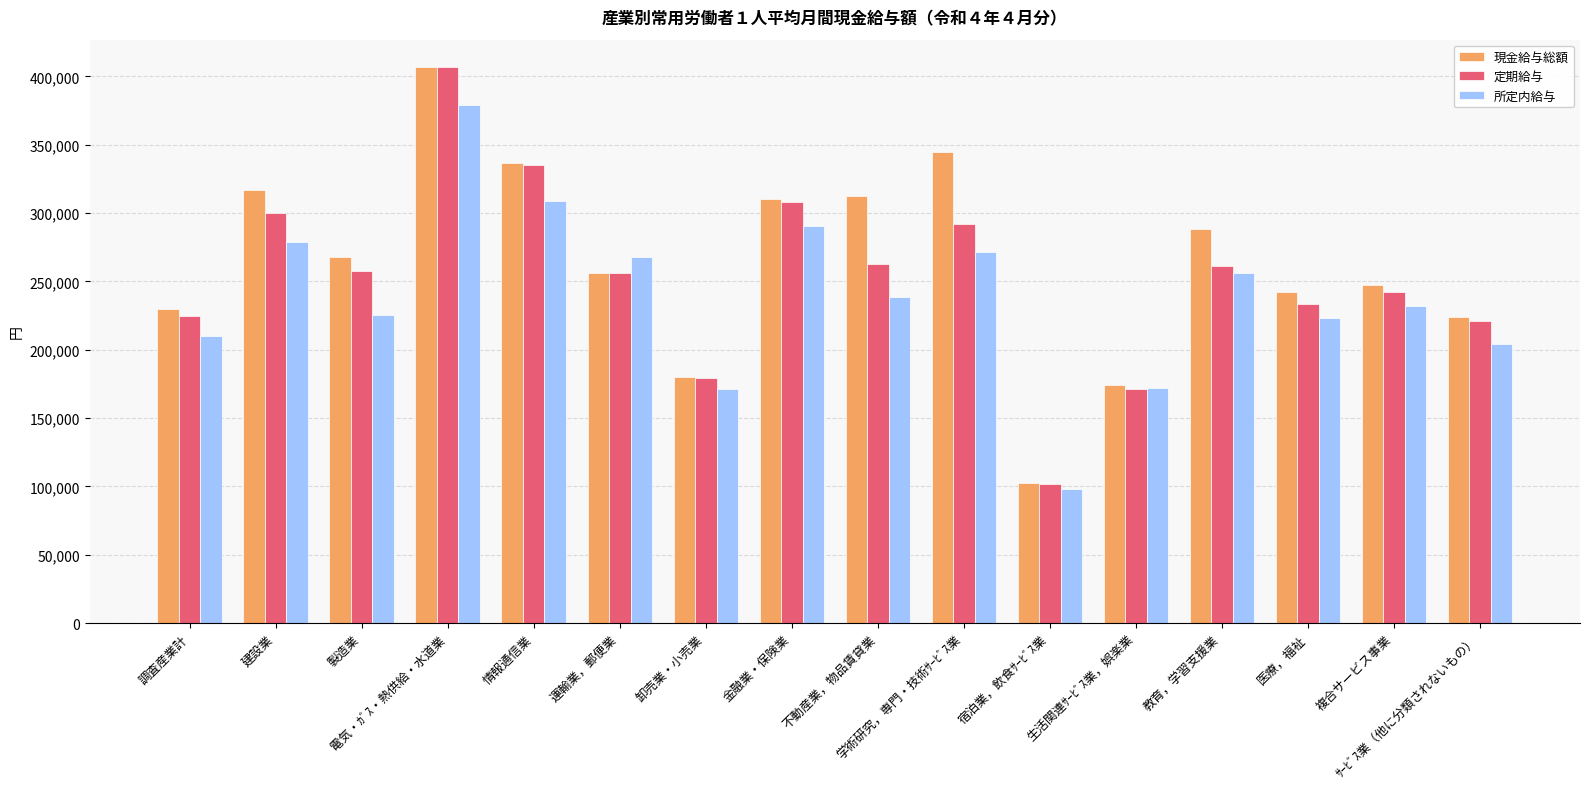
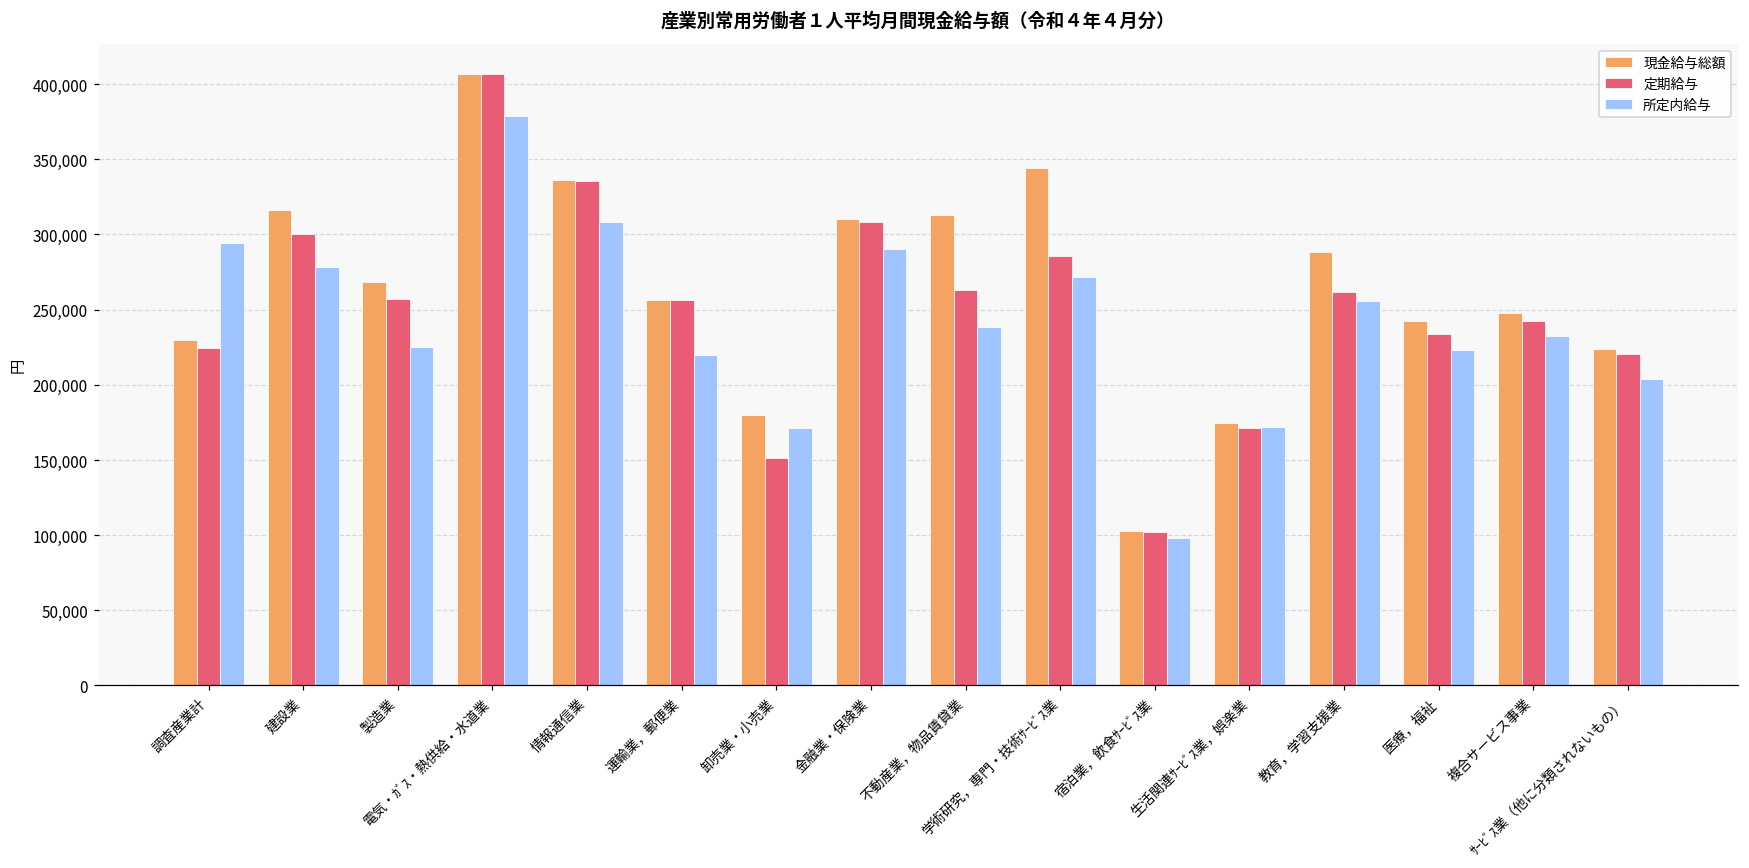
所定内給与, 調査産業計: 210,000 -> 294,000
所定内給与, 運輸業，郵便業: 268,000 -> 220,000
定期給与, 卸売業・小売業: 179,000 -> 151,000
定期給与, 学術研究，専門・技術ｻｰﾋﾞｽ業: 292,000 -> 286,000
